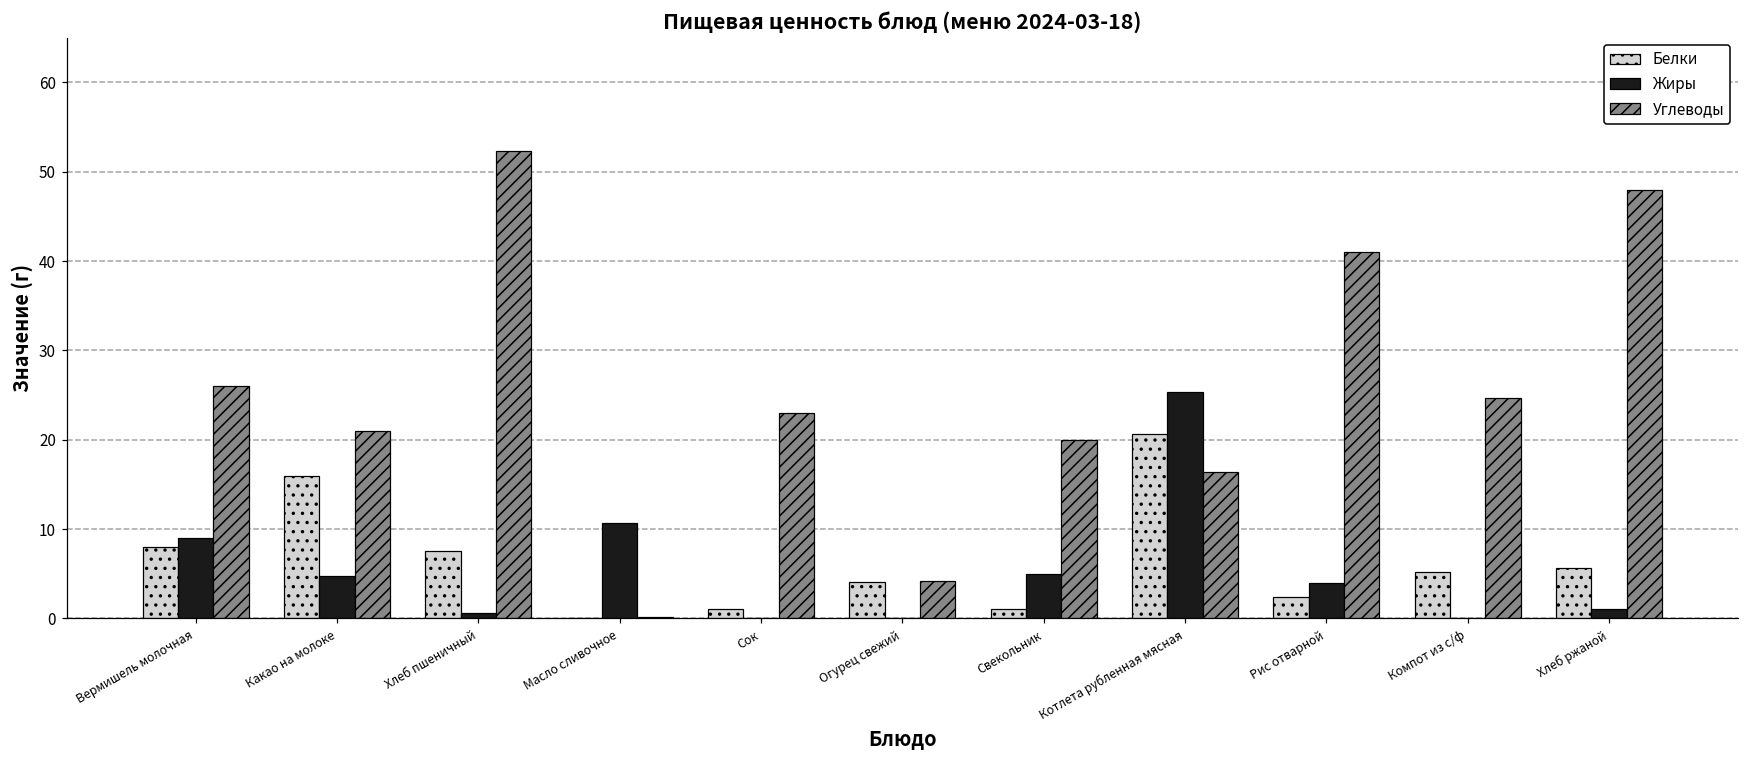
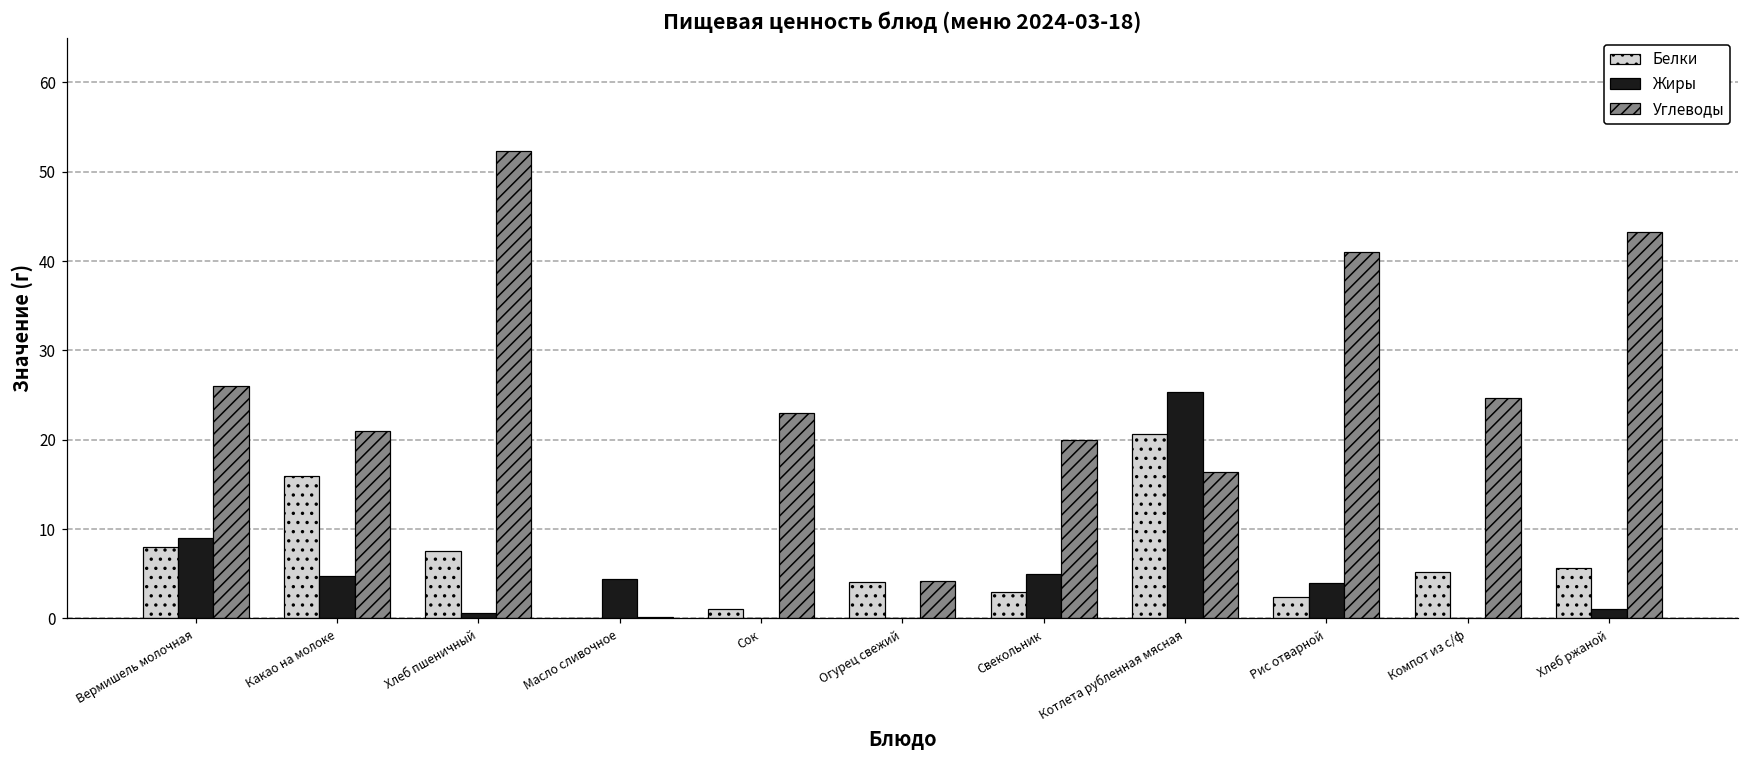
Жиры, Масло сливочное: 11 -> 4
Белки, Свекольник: 1 -> 3
Углеводы, Хлеб ржаной: 48 -> 43
